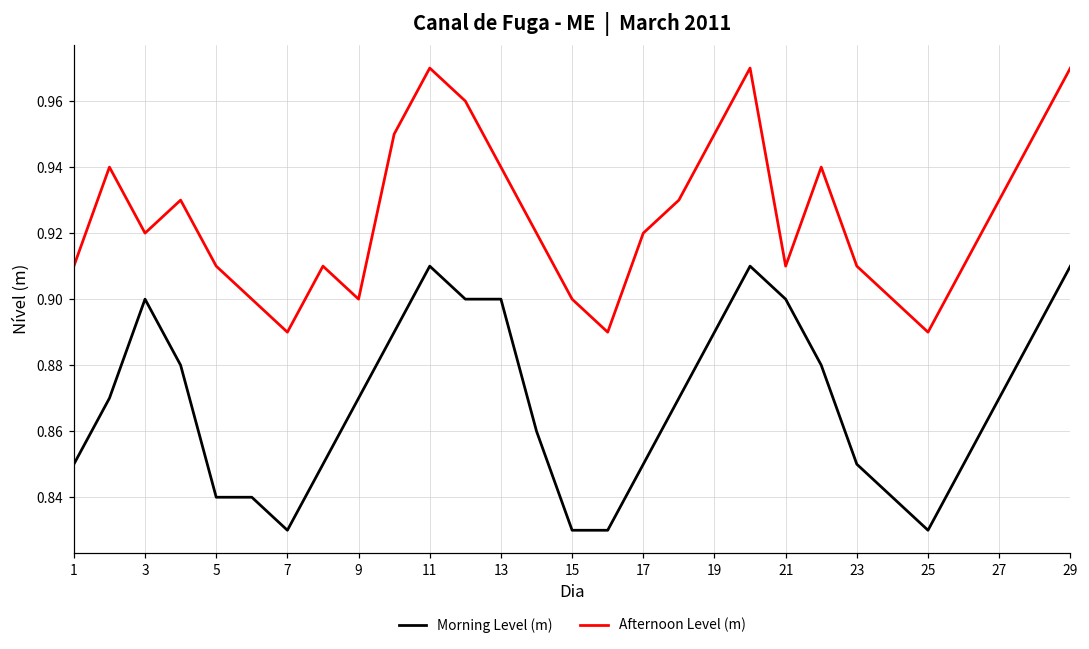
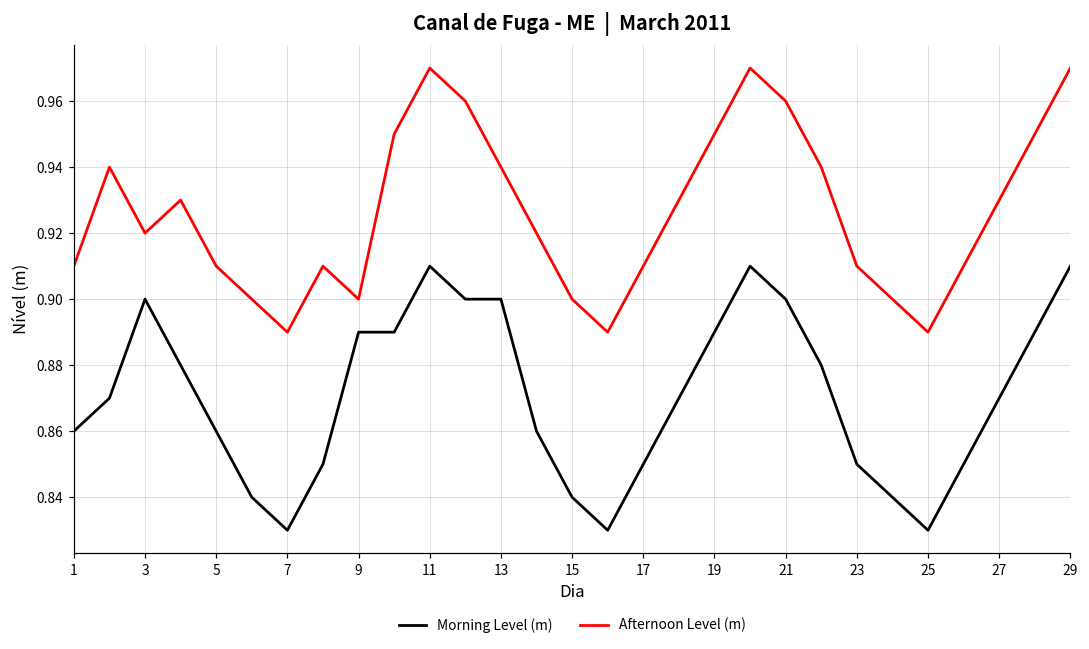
Morning Level (m), 1: 0.85 -> 0.86
Morning Level (m), 5: 0.84 -> 0.86
Morning Level (m), 9: 0.87 -> 0.89
Morning Level (m), 15: 0.83 -> 0.84
Afternoon Level (m), 17: 0.92 -> 0.91
Afternoon Level (m), 21: 0.91 -> 0.96
